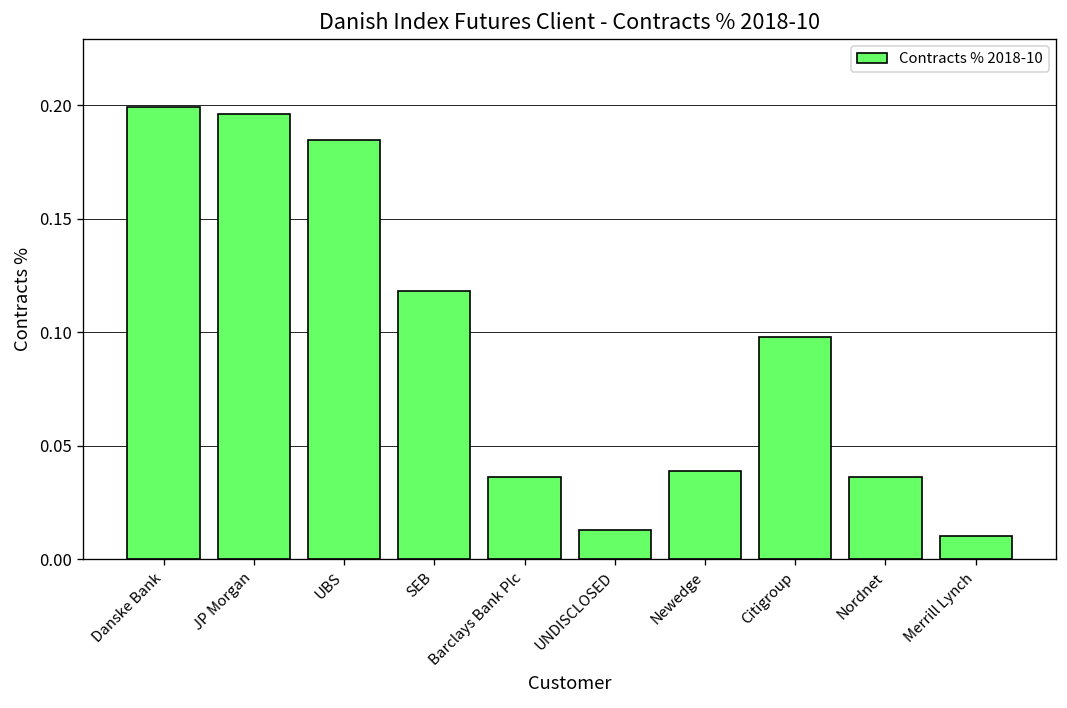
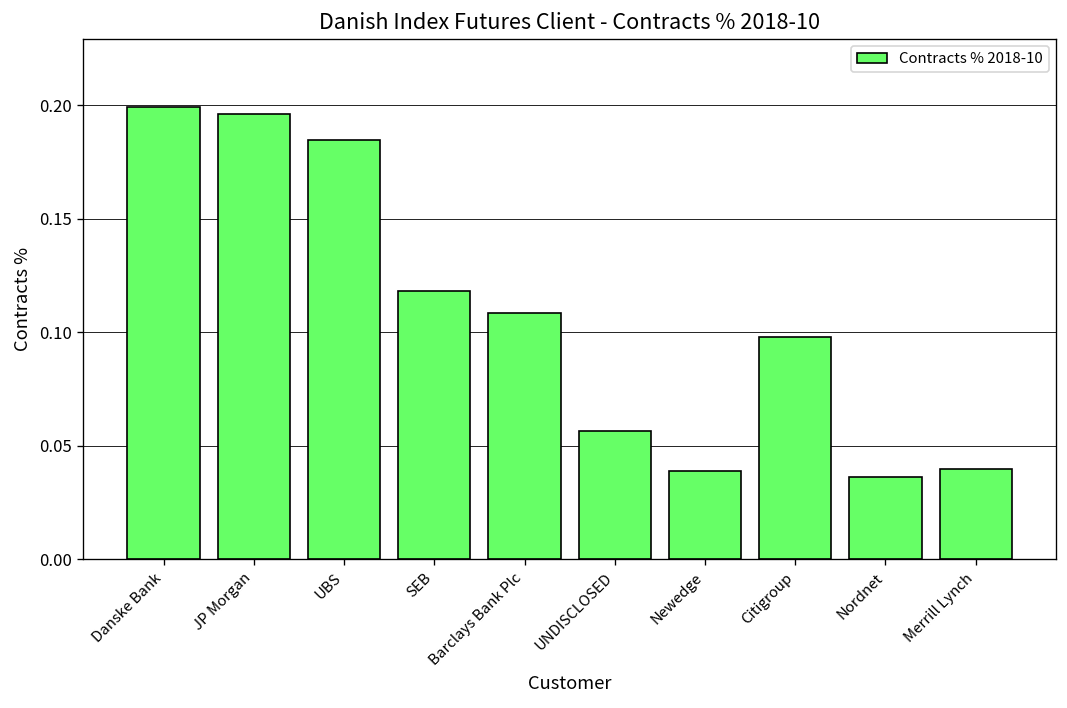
Barclays Bank Plc: 0.036 -> 0.109
UNDISCLOSED: 0.013 -> 0.057
Merrill Lynch: 0.010 -> 0.040
